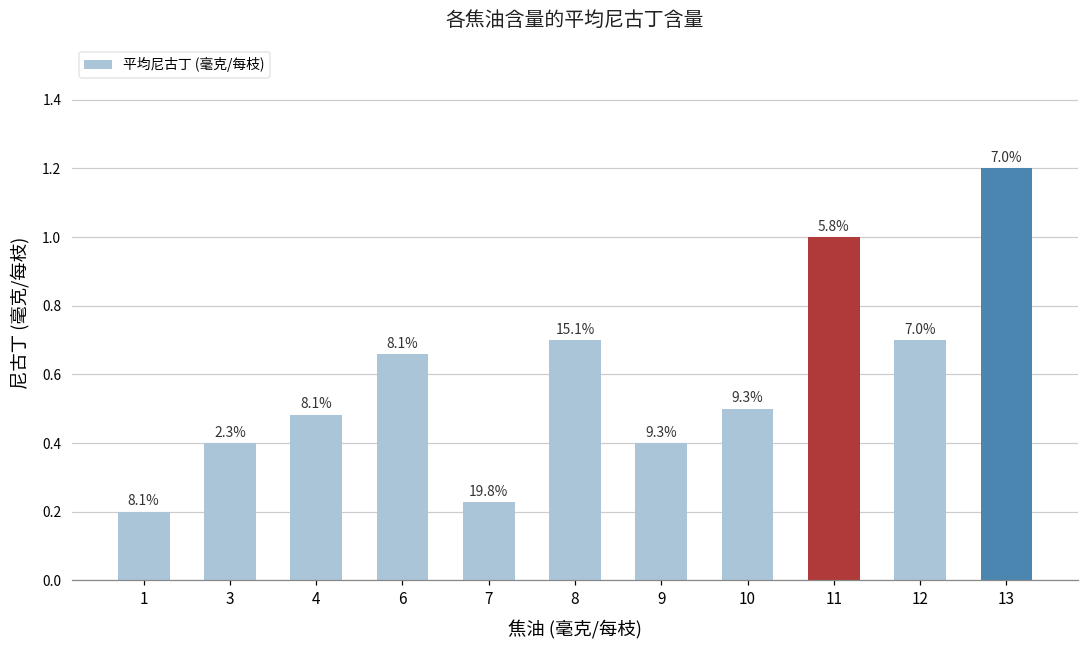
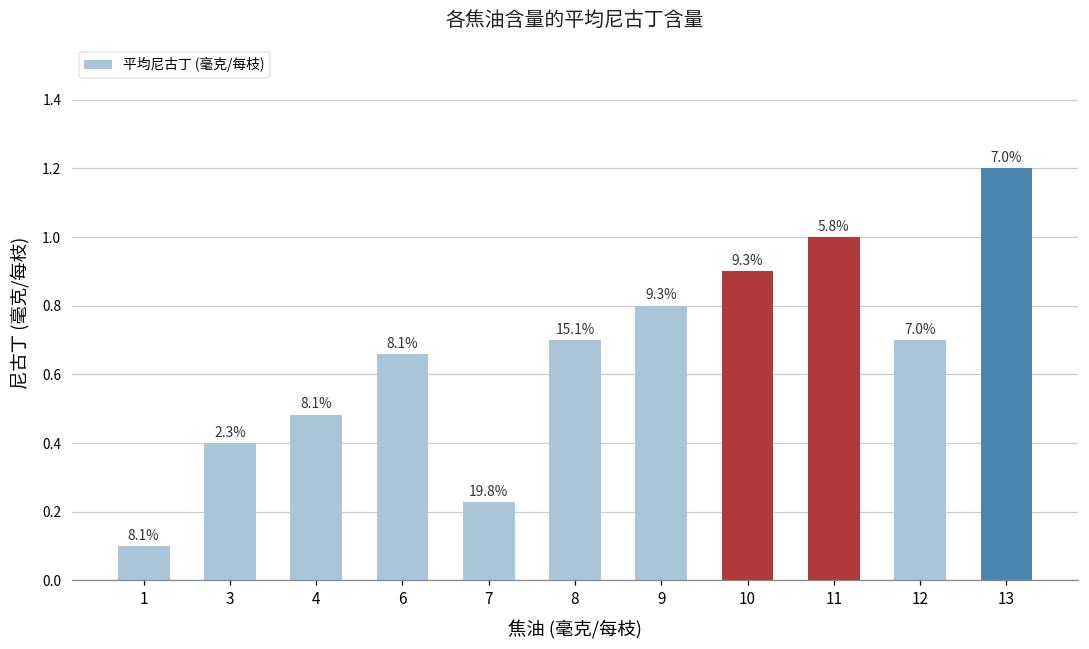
1: 0.2 -> 0.1
9: 0.4 -> 0.8
10: 0.5 -> 0.9
